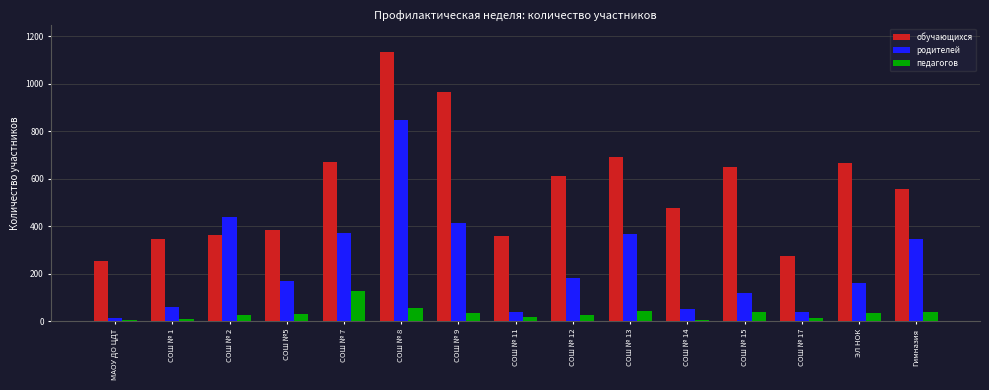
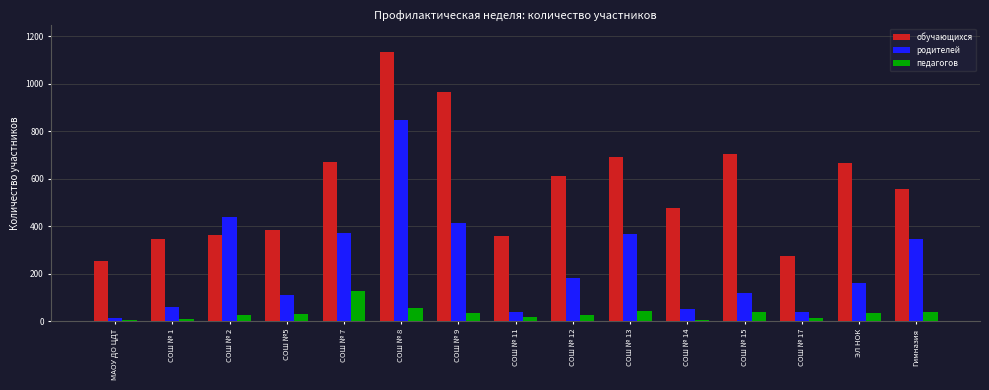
родителей, СОШ №5: 170 -> 110
обучающихся, СОШ № 15: 650 -> 700
